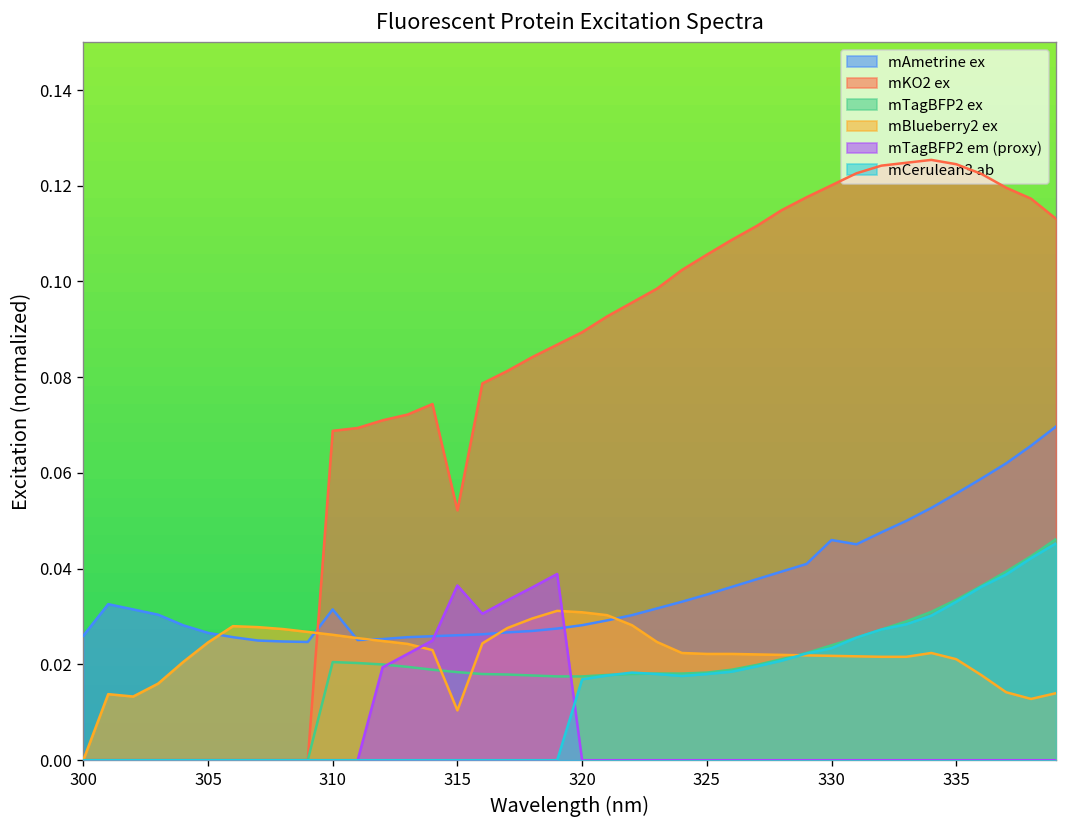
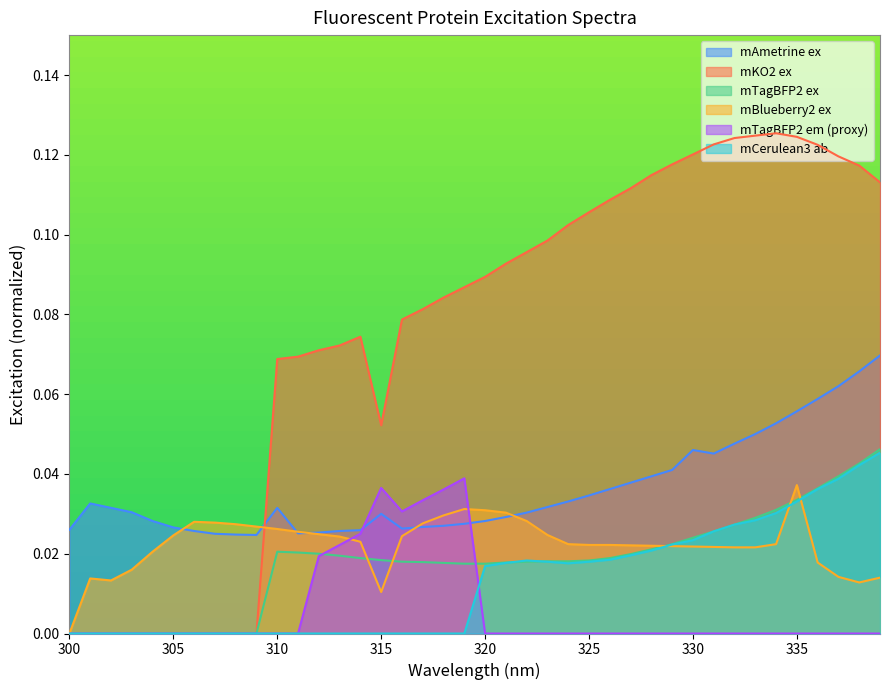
mAmetrine ex, 315: 0.026 -> 0.030
mBlueberry2 ex, 335: 0.021 -> 0.037
